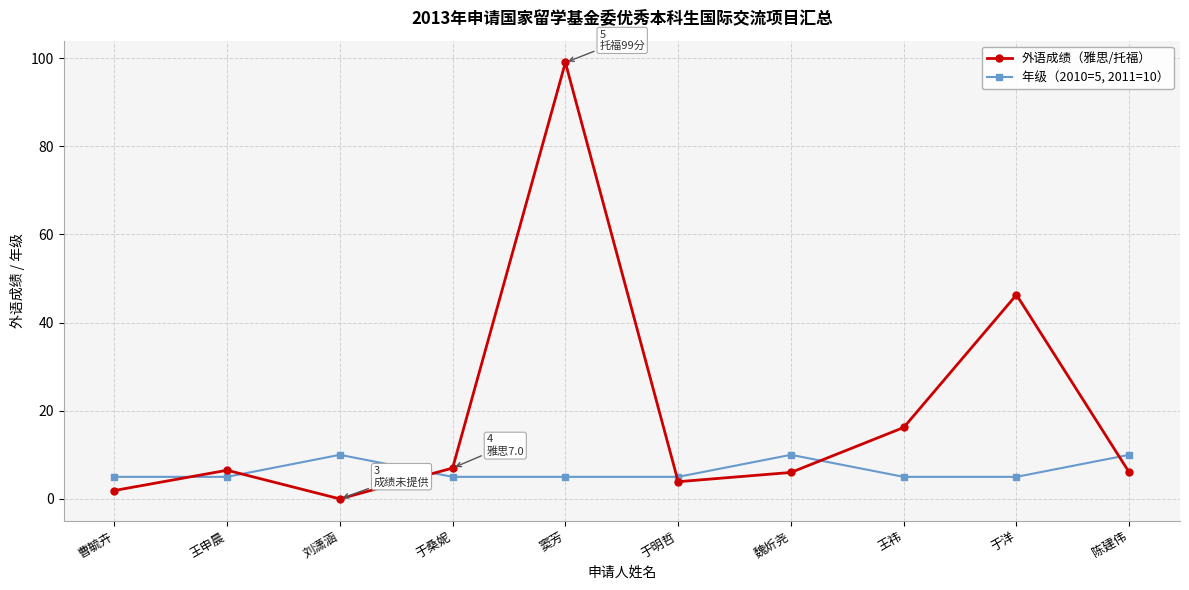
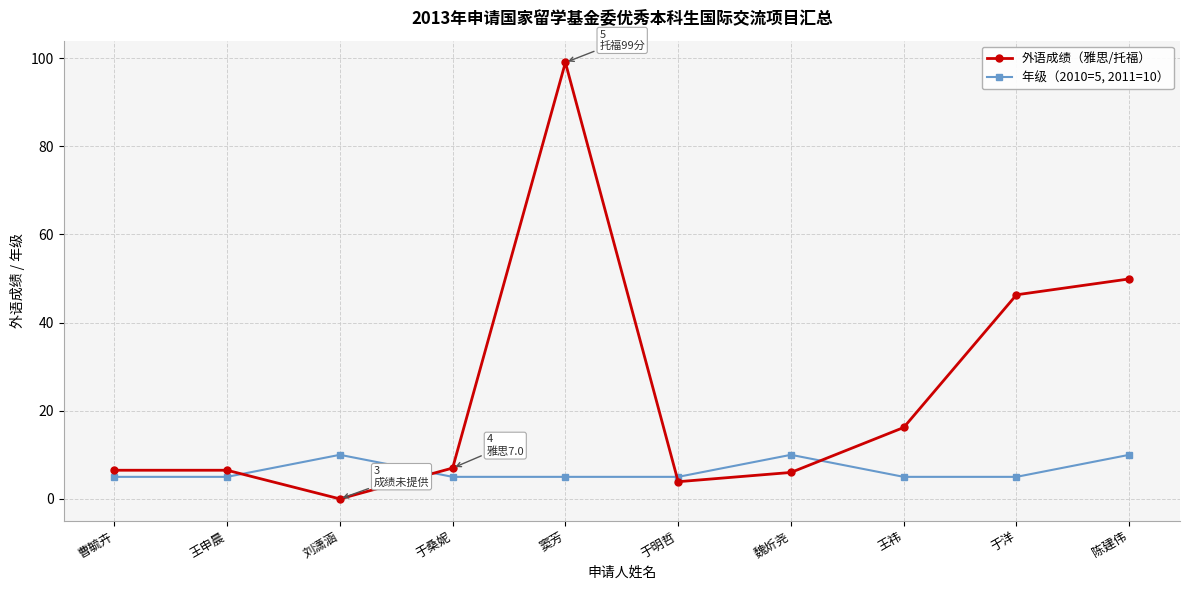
外语成绩（雅思/托福）, 曹毓卉: 2 -> 7
外语成绩（雅思/托福）, 陈建伟: 6 -> 50
